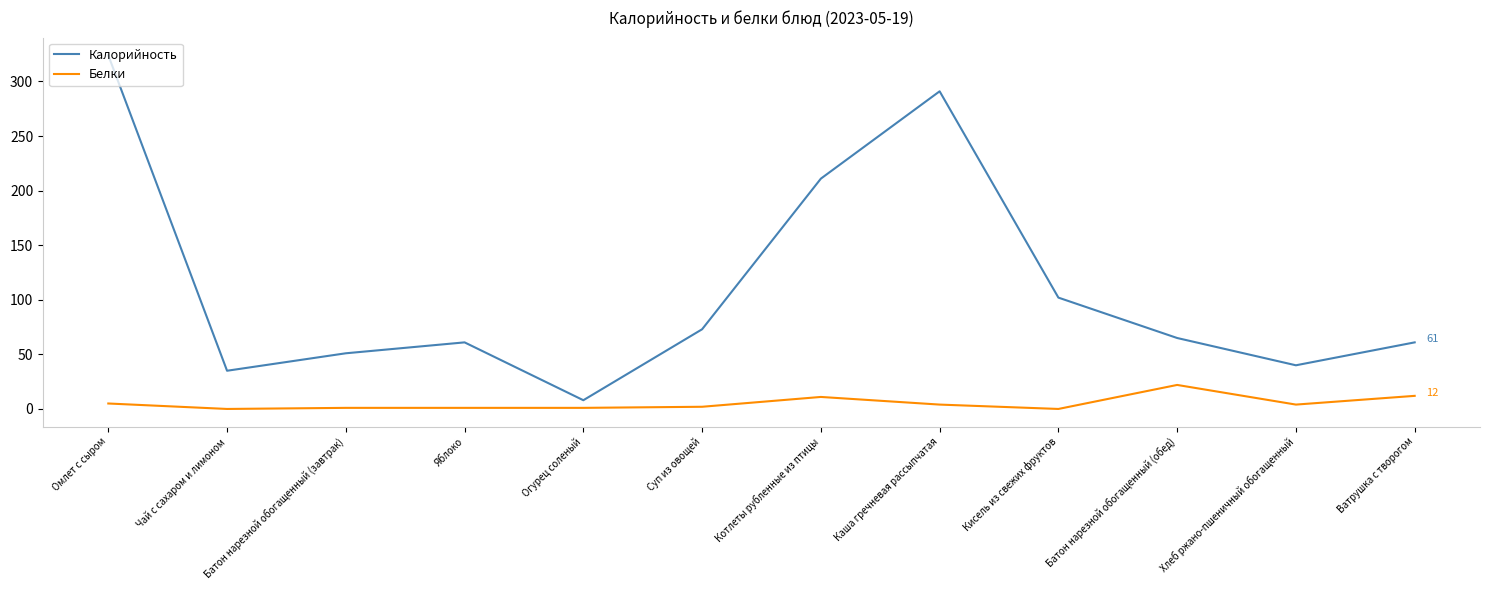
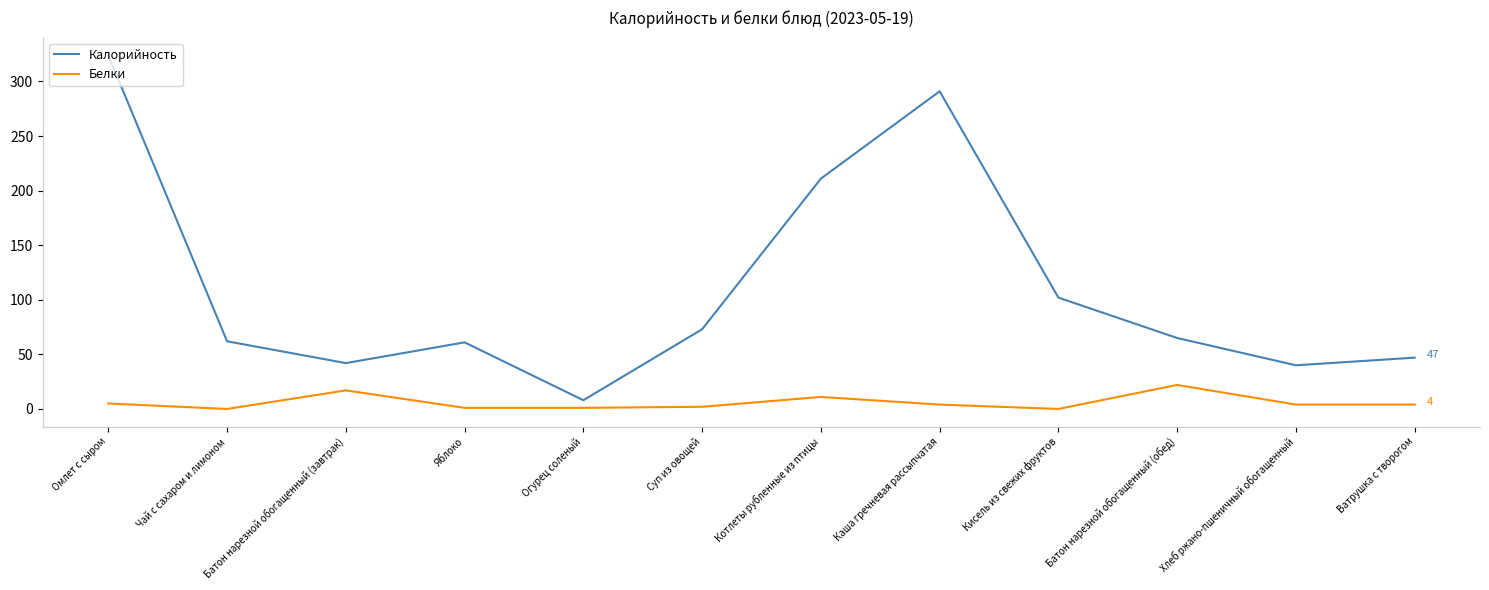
Калорийность, Чай с сахаром и лимоном: 35 -> 62
Калорийность, Батон нарезной обогащенный (завтрак): 51 -> 42
Белки, Батон нарезной обогащенный (завтрак): 1 -> 17
Калорийность, Ватрушка с творогом: 61 -> 47
Белки, Ватрушка с творогом: 12 -> 4
